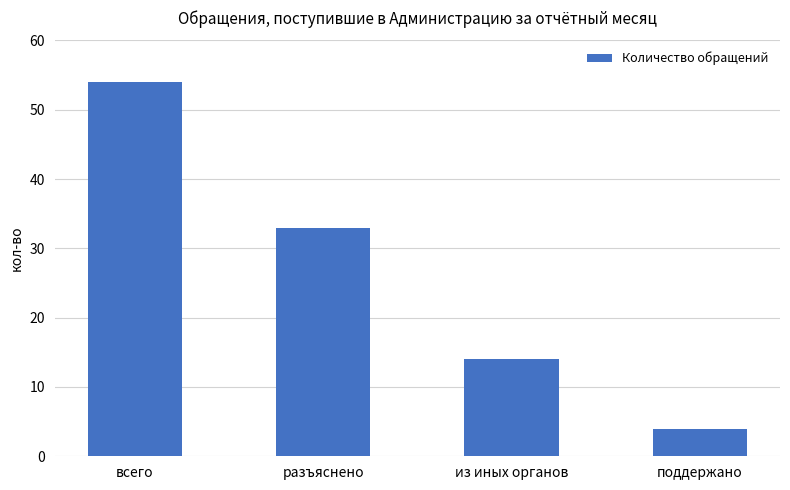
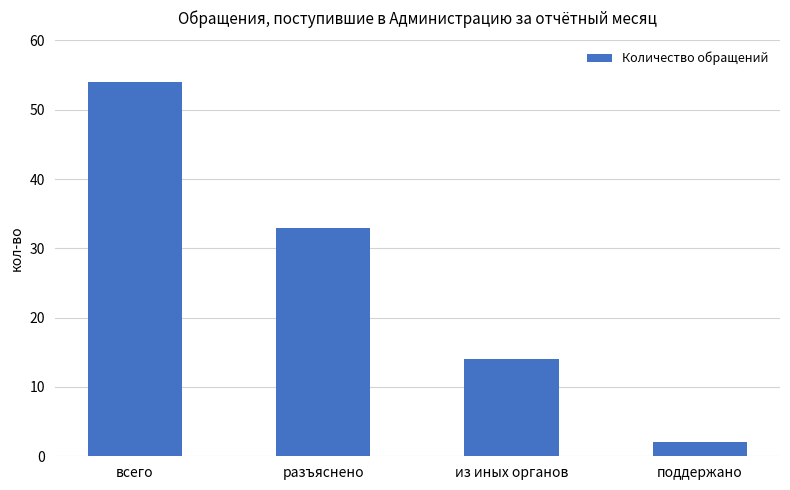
поддержано: 4 -> 2
